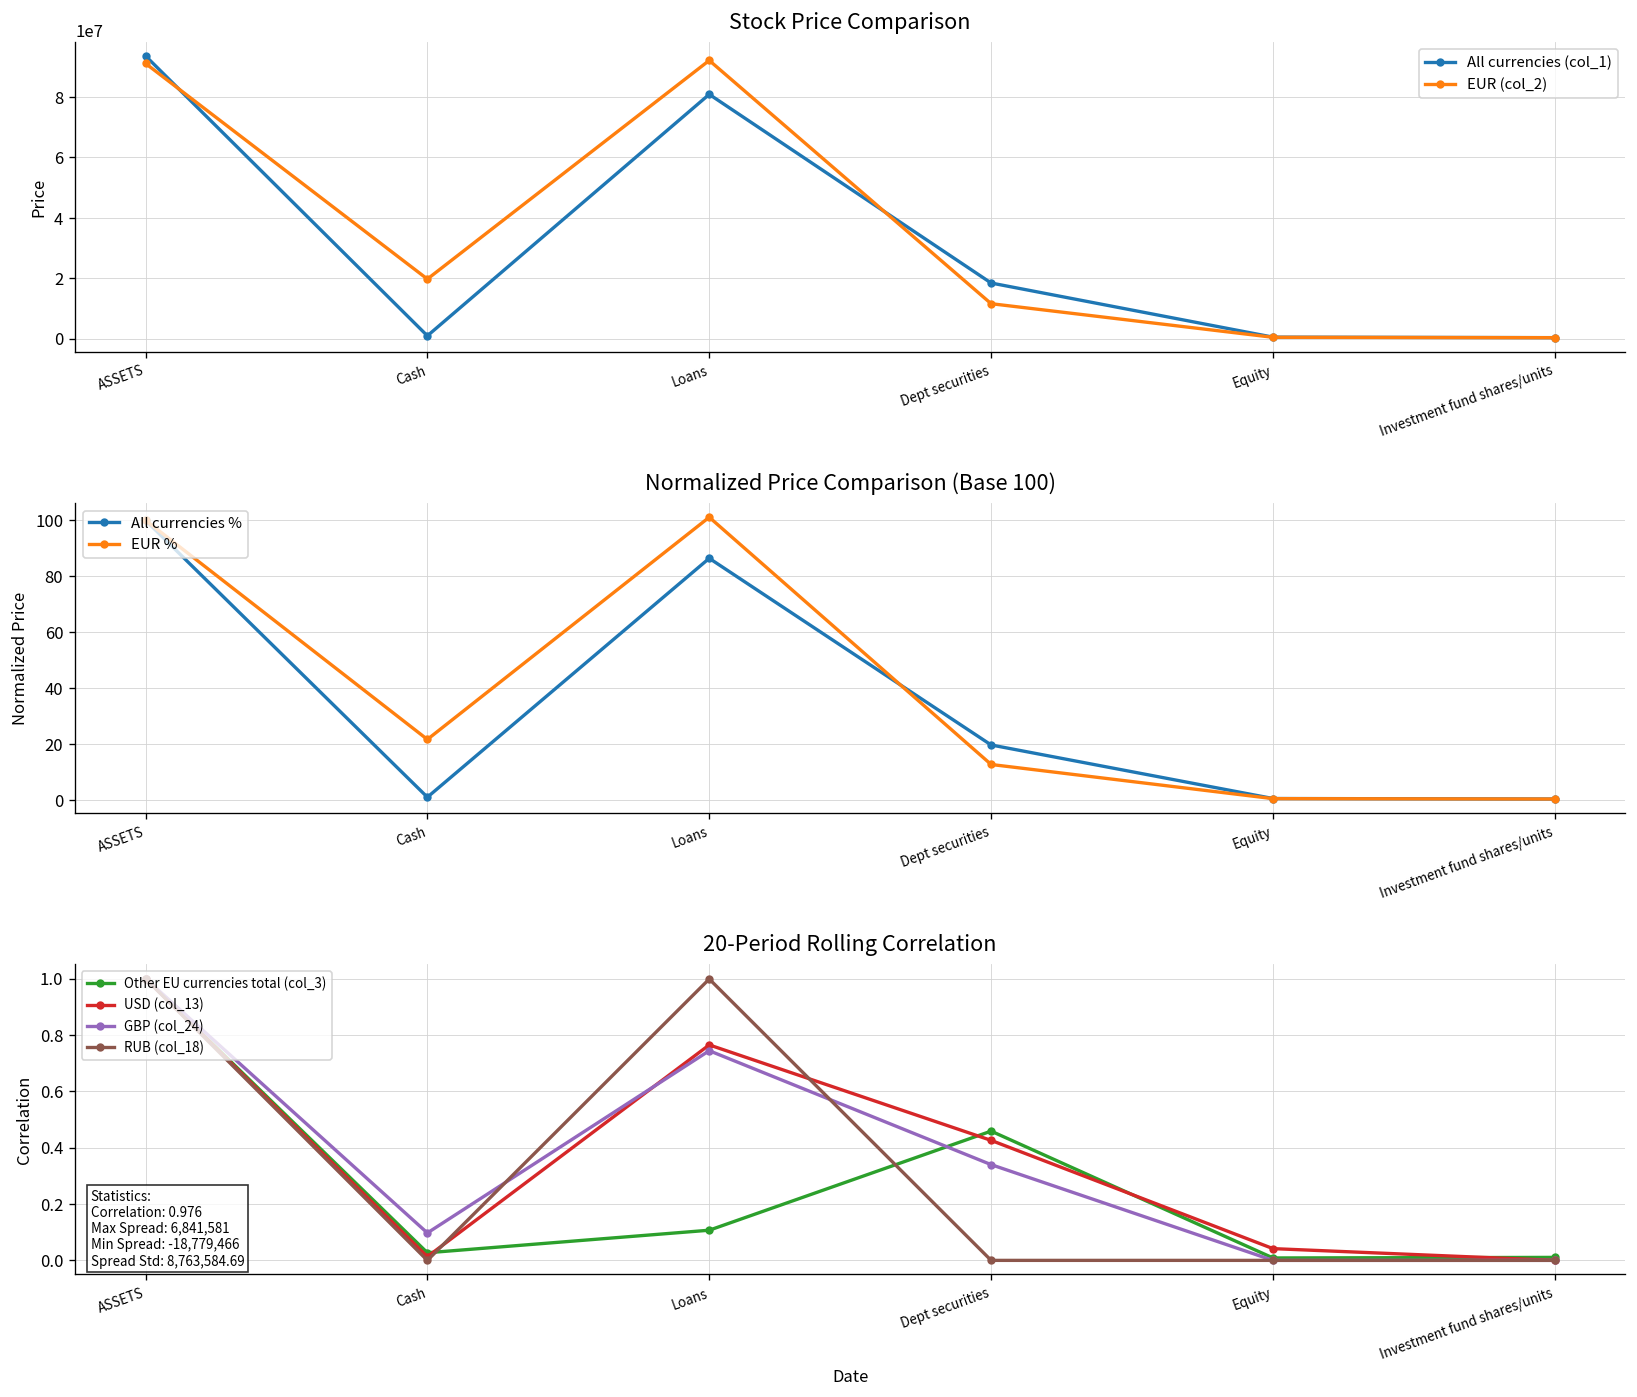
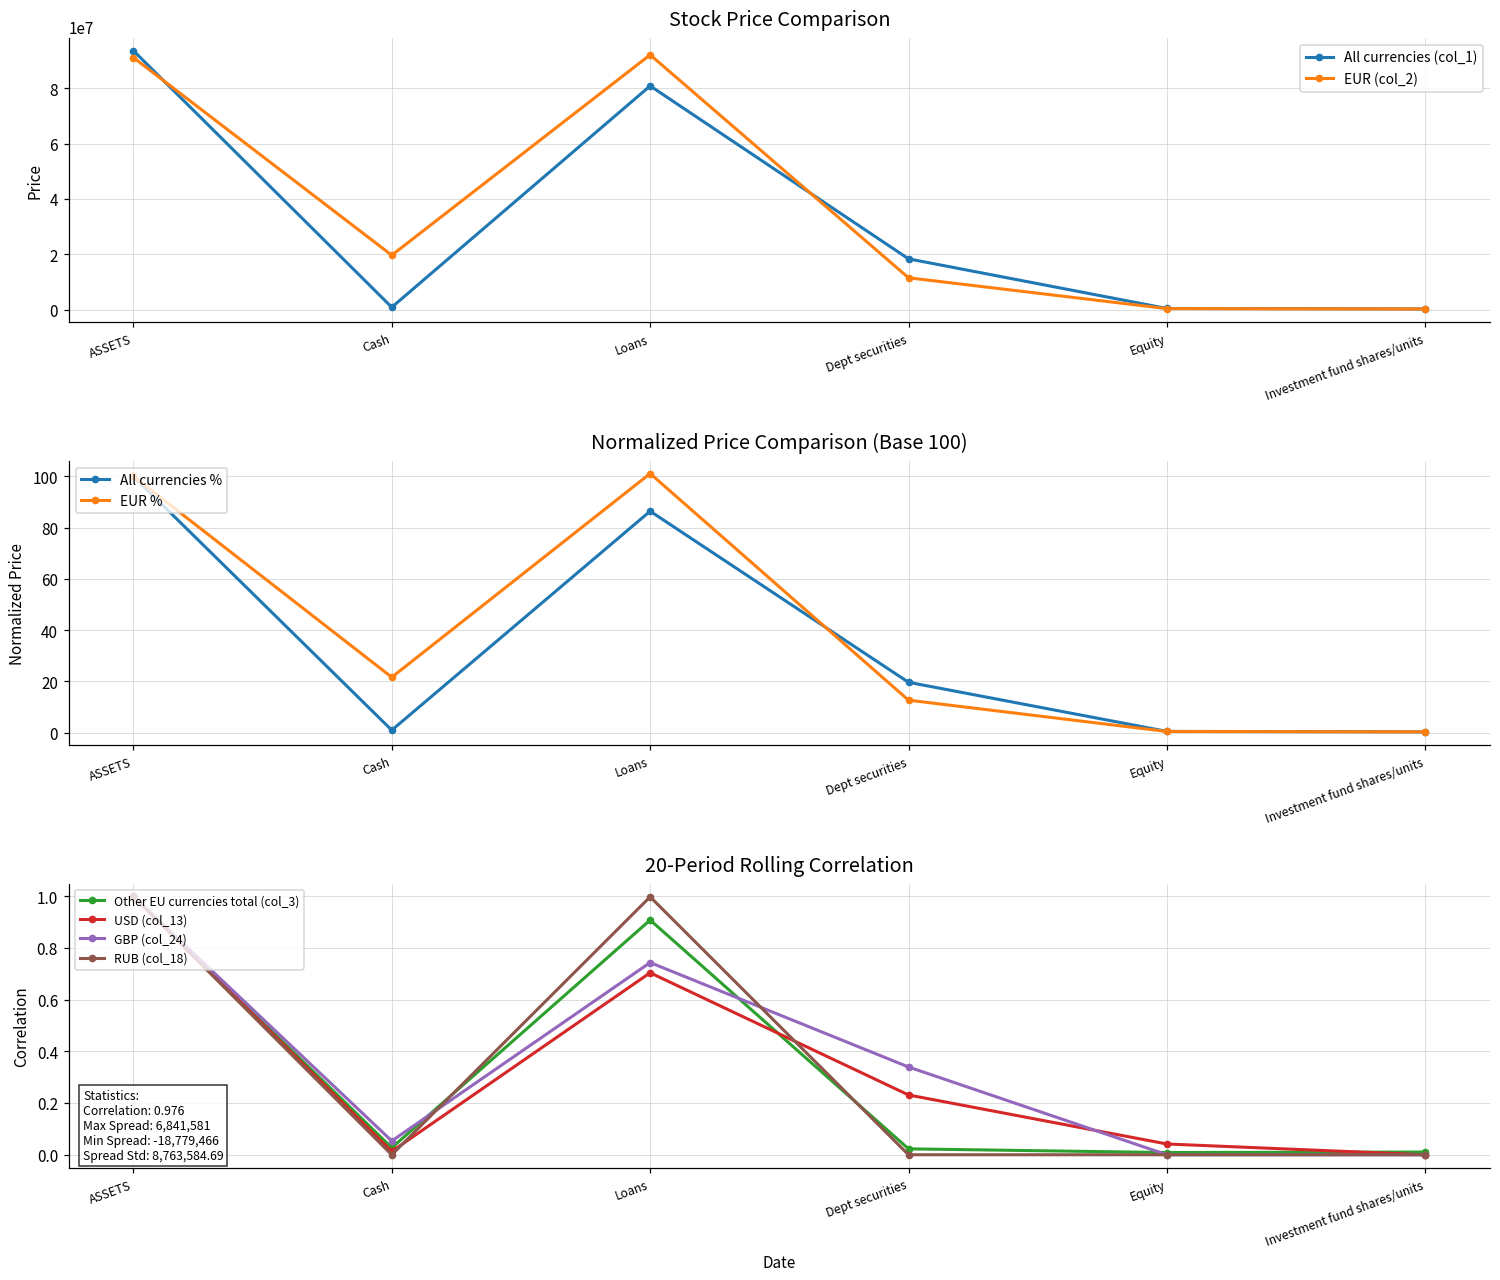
20-Period Rolling Correlation, GBP (col_24), Cash: 0.10 -> 0.05
20-Period Rolling Correlation, Other EU currencies total (col_3), Loans: 0.11 -> 0.91
20-Period Rolling Correlation, USD (col_13), Loans: 0.76 -> 0.70
20-Period Rolling Correlation, Other EU currencies total (col_3), Dept securities: 0.46 -> 0.02
20-Period Rolling Correlation, USD (col_13), Dept securities: 0.43 -> 0.23
